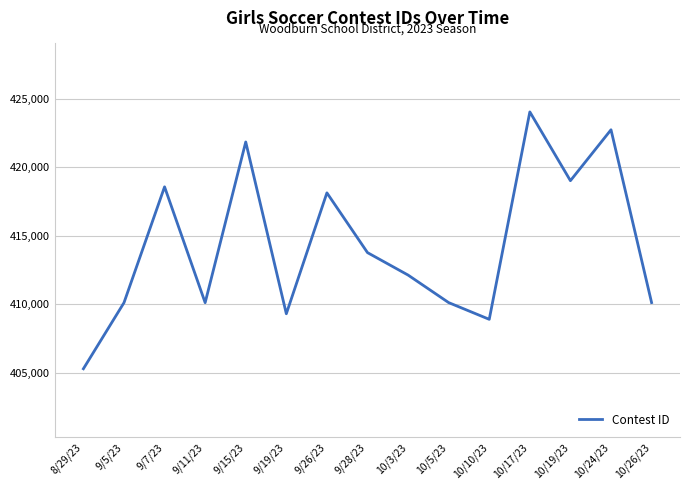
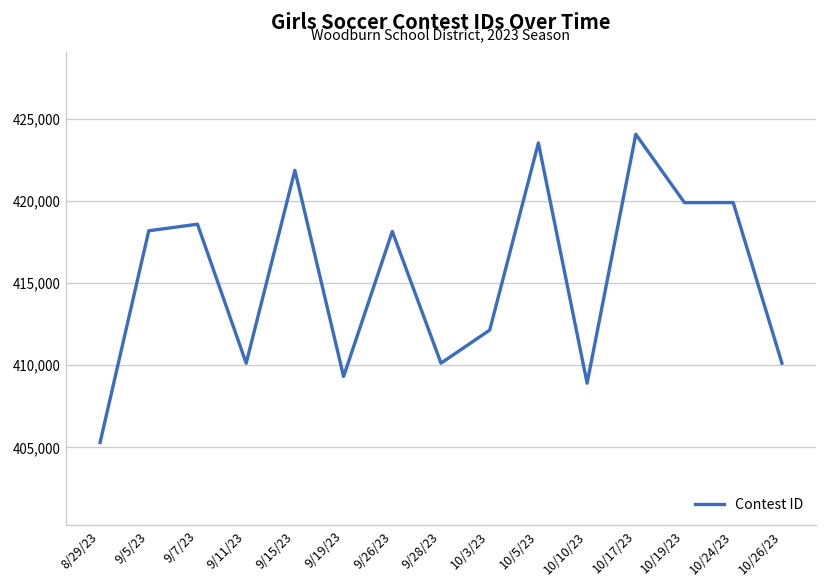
9/5/23: 410,100 -> 418,200
9/28/23: 413,800 -> 410,100
10/5/23: 410,100 -> 423,500
10/19/23: 419,000 -> 419,900
10/24/23: 422,800 -> 419,900
